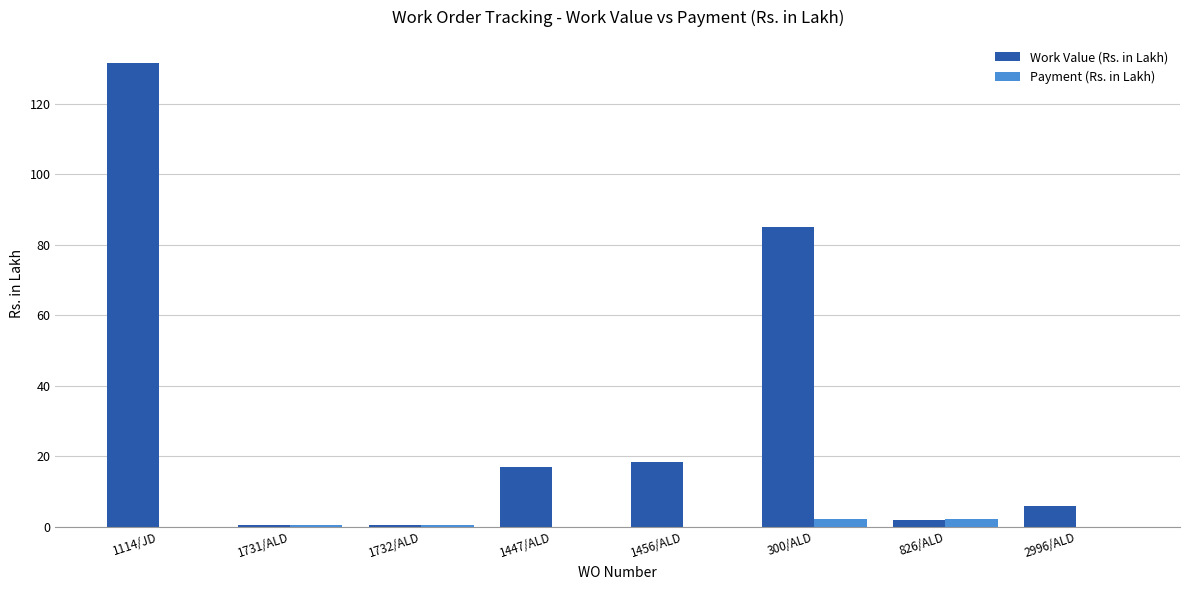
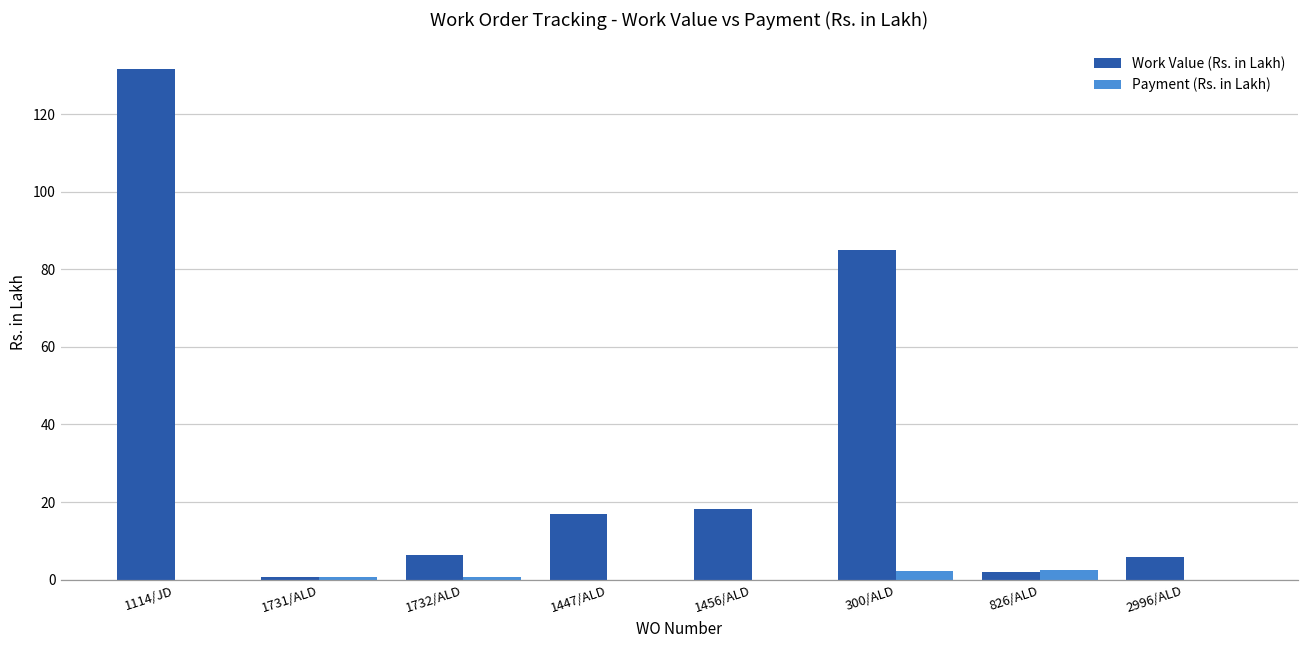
Work Value (Rs. in Lakh), 1732/ALD: 1 -> 6
